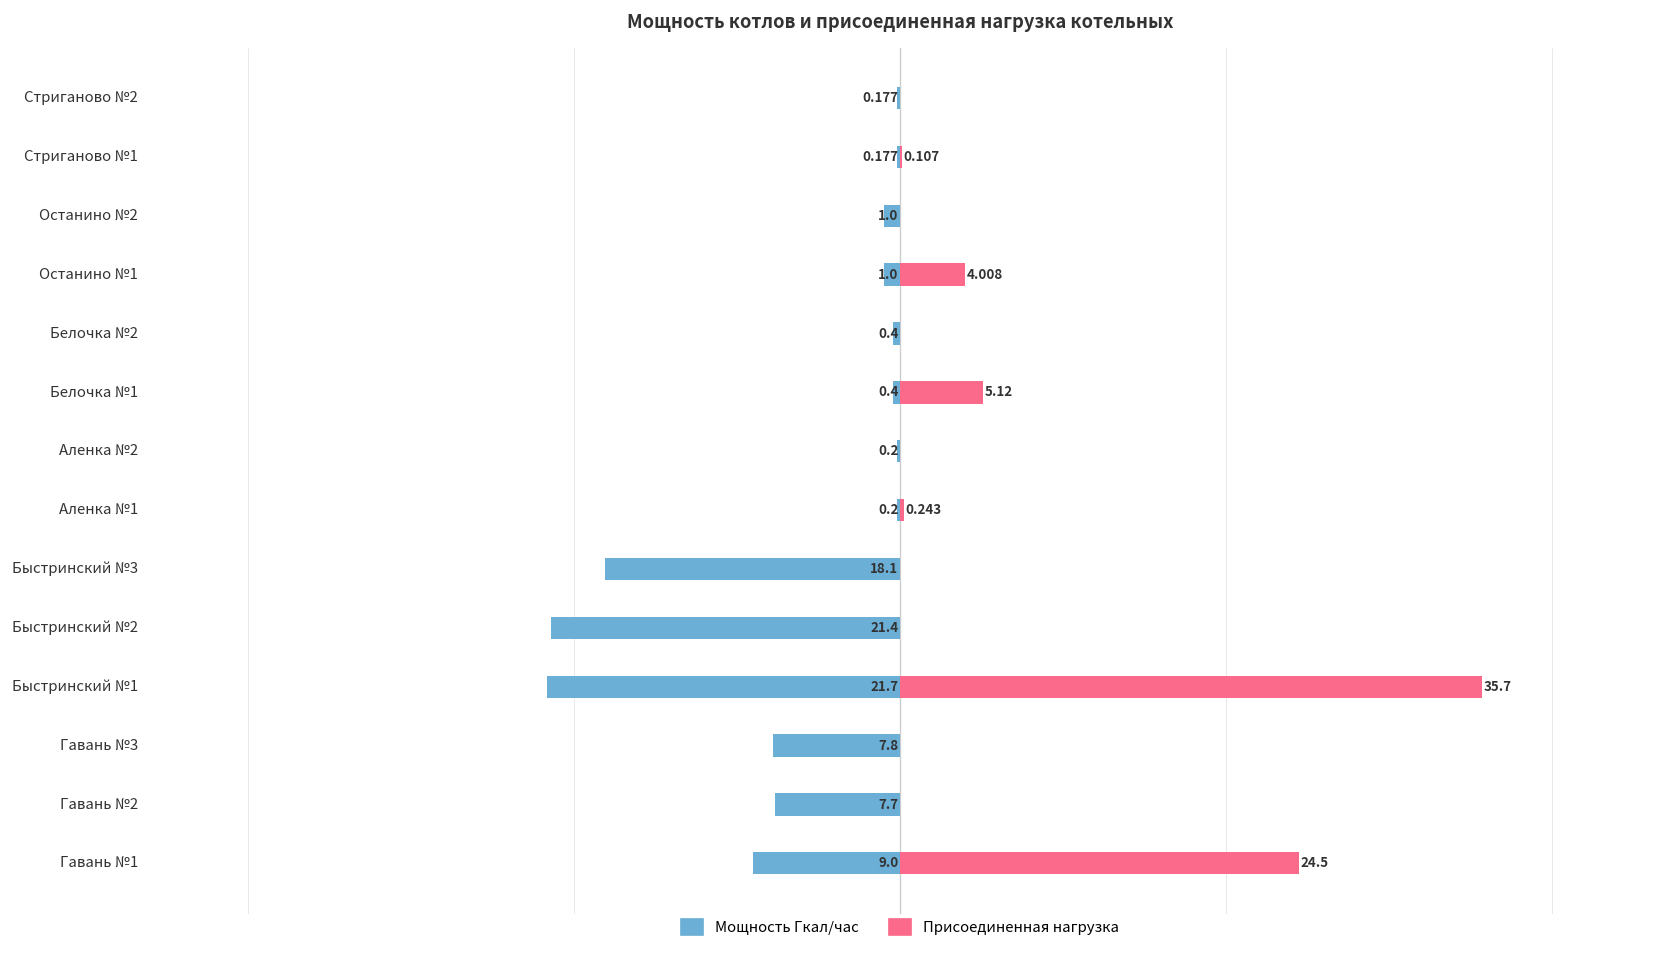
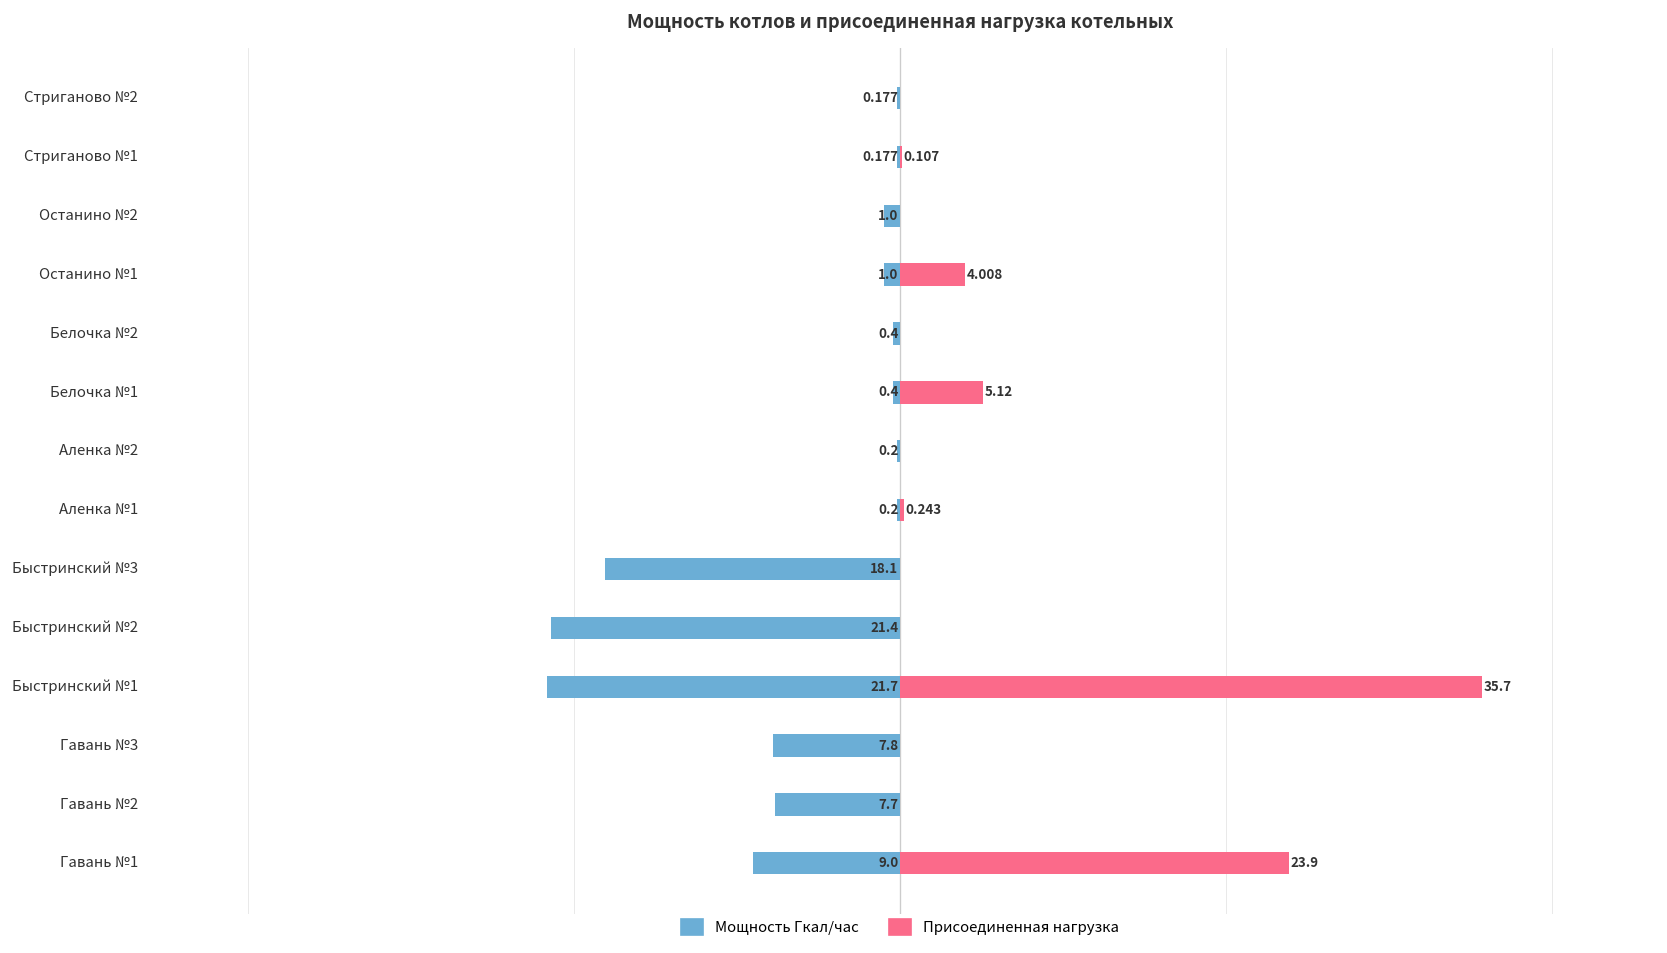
Присоединенная нагрузка, Гавань №1: 24.5 -> 23.9
